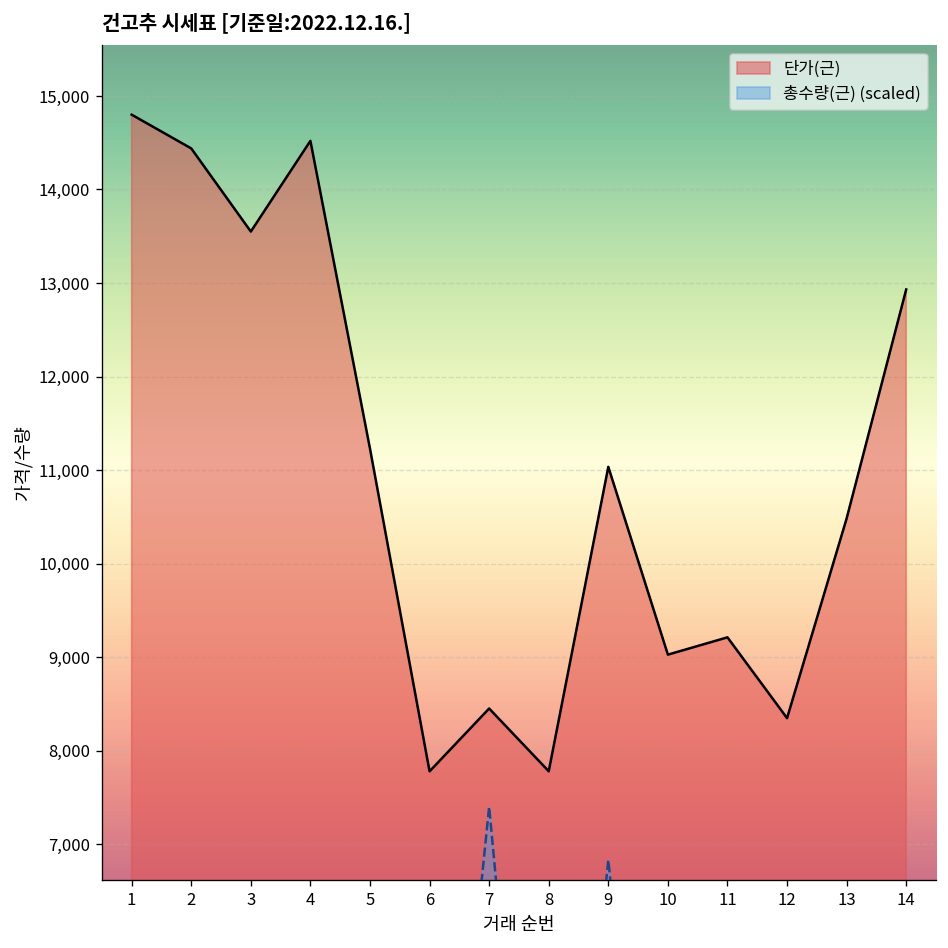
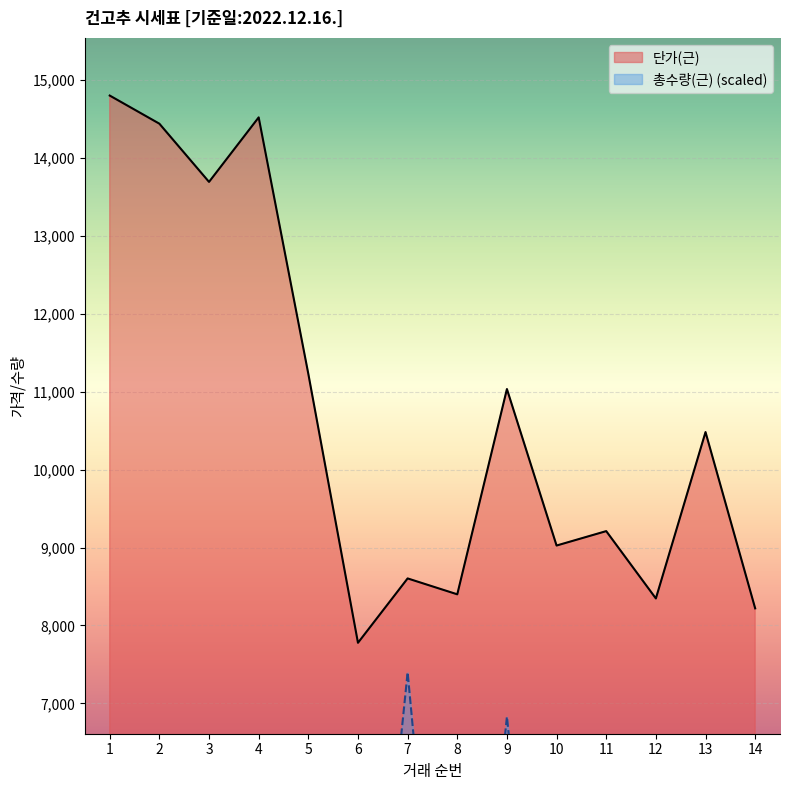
단가(근), 3: 13,600 -> 13,700
단가(근), 7: 8,500 -> 8,600
단가(근), 8: 7,800 -> 8,400
단가(근), 14: 12,900 -> 8,200
